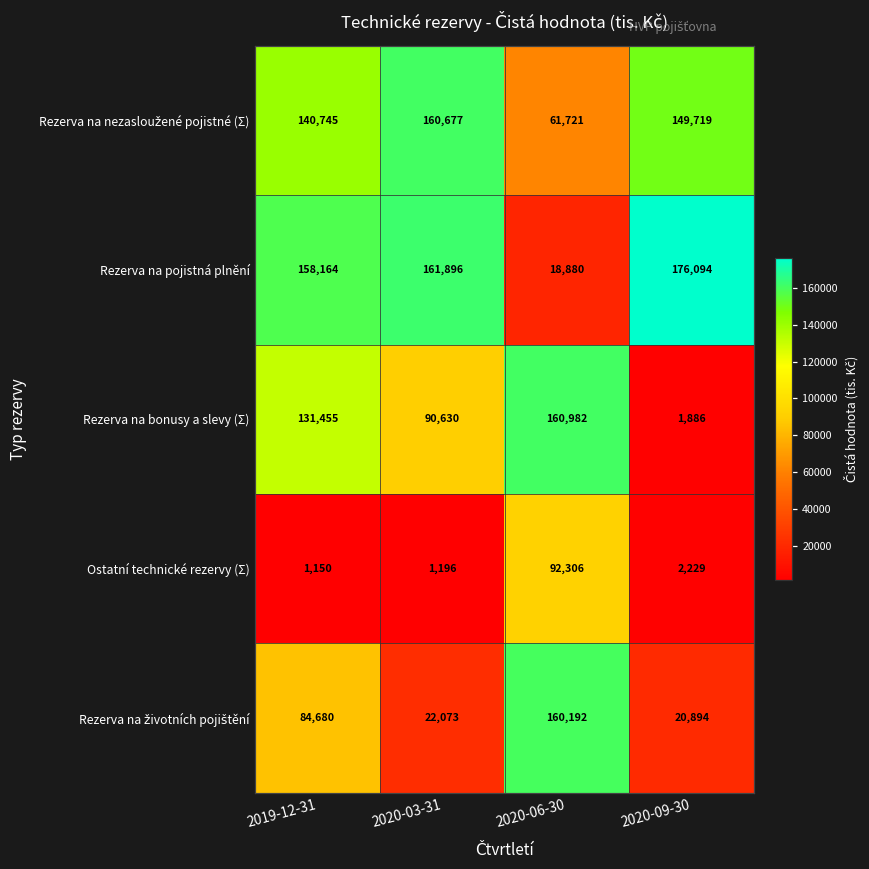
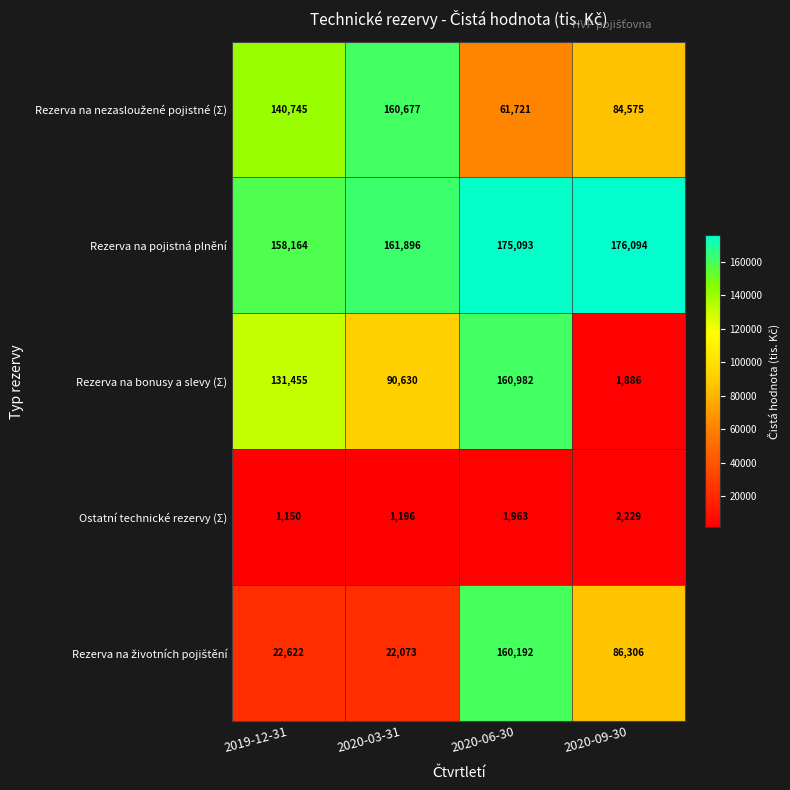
Rezerva na nezasloužené pojistné (Σ), 2020-09-30: 149,719 -> 84,575
Rezerva na pojistná plnění, 2020-06-30: 18,880 -> 175,093
Ostatní technické rezervy (Σ), 2020-06-30: 92,306 -> 1,963
Rezerva na životních pojištění, 2019-12-31: 84,680 -> 22,622
Rezerva na životních pojištění, 2020-09-30: 20,894 -> 86,306
